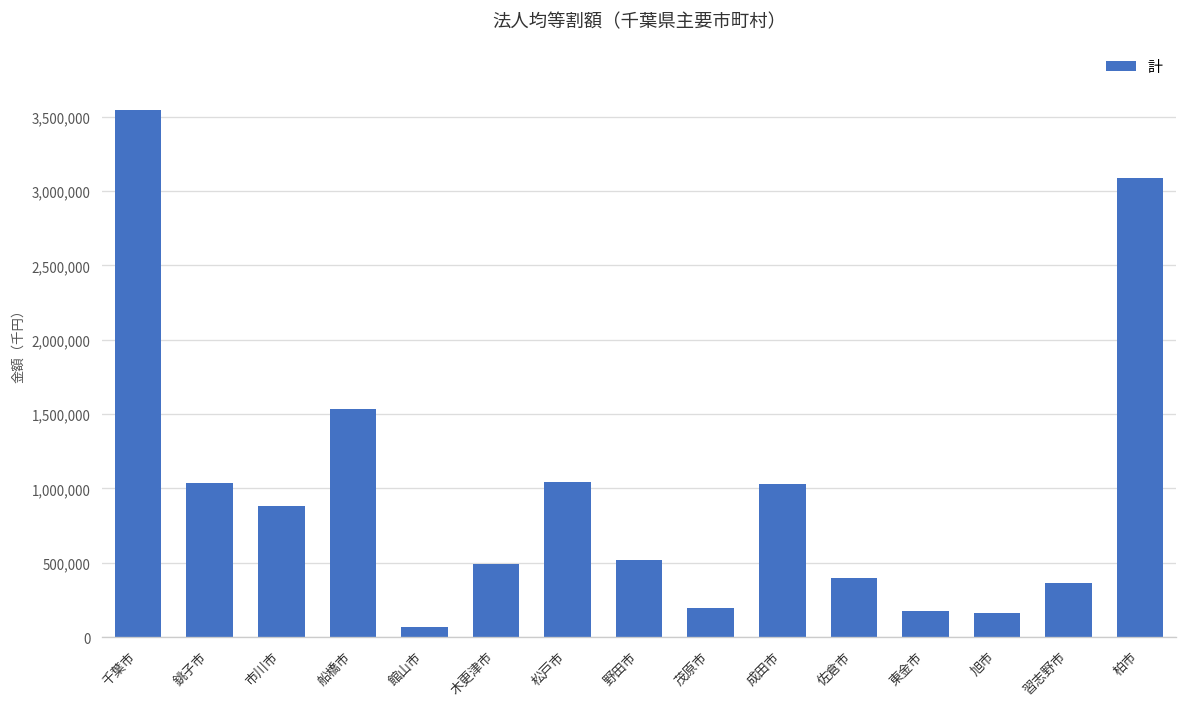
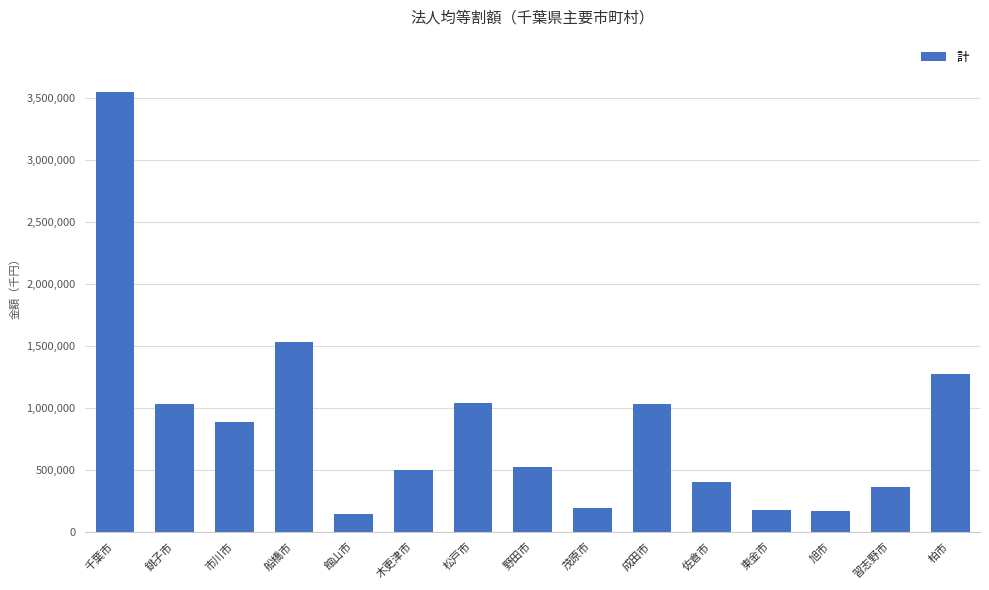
館山市: 70,000 -> 140,000
柏市: 3,090,000 -> 1,270,000
